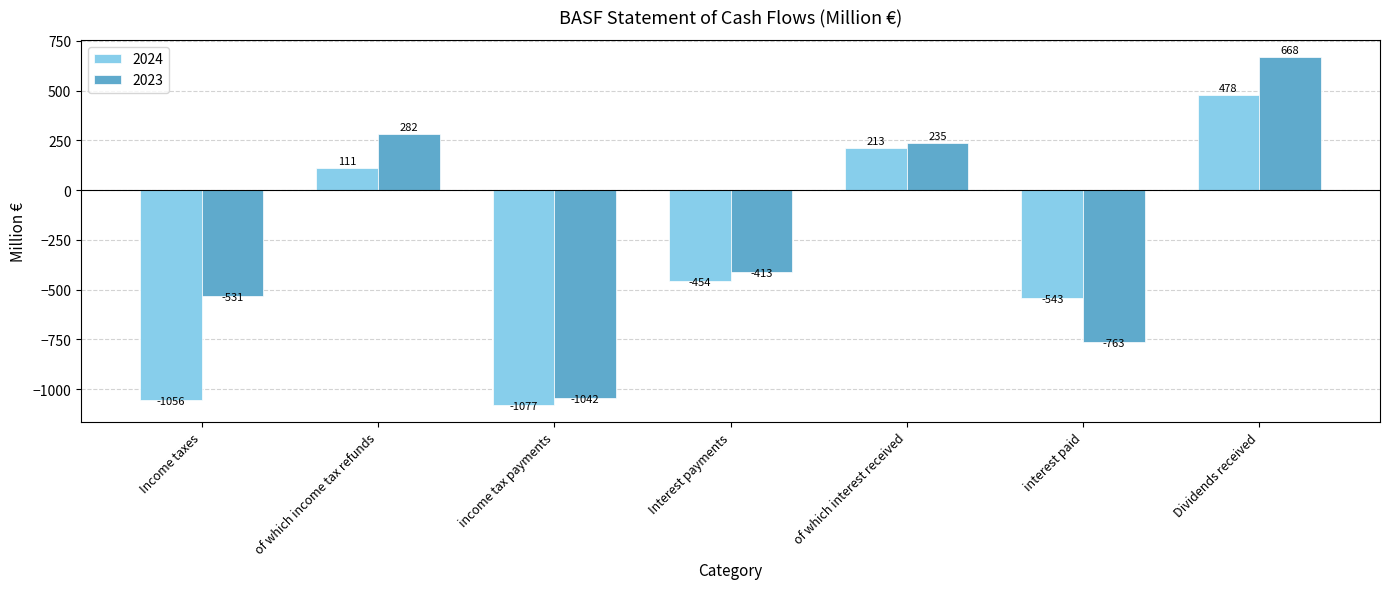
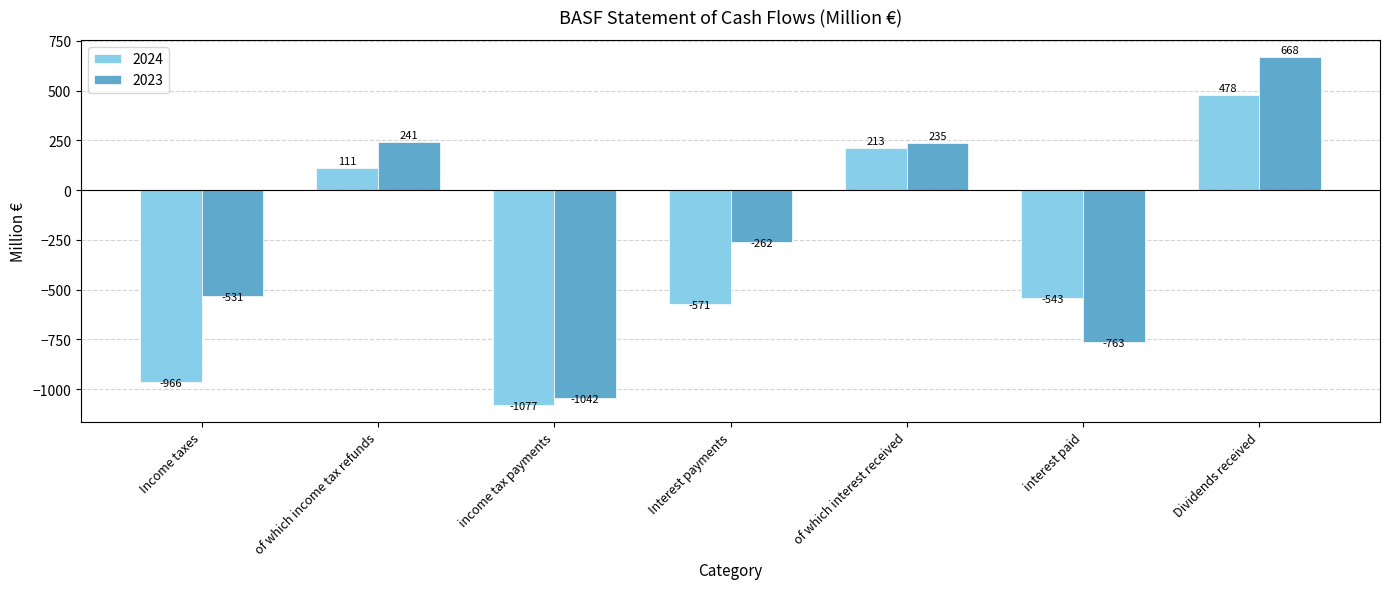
2024, Income taxes: -1056 -> -966
2023, of which income tax refunds: 282 -> 241
2024, Interest payments: -454 -> -571
2023, Interest payments: -413 -> -262
